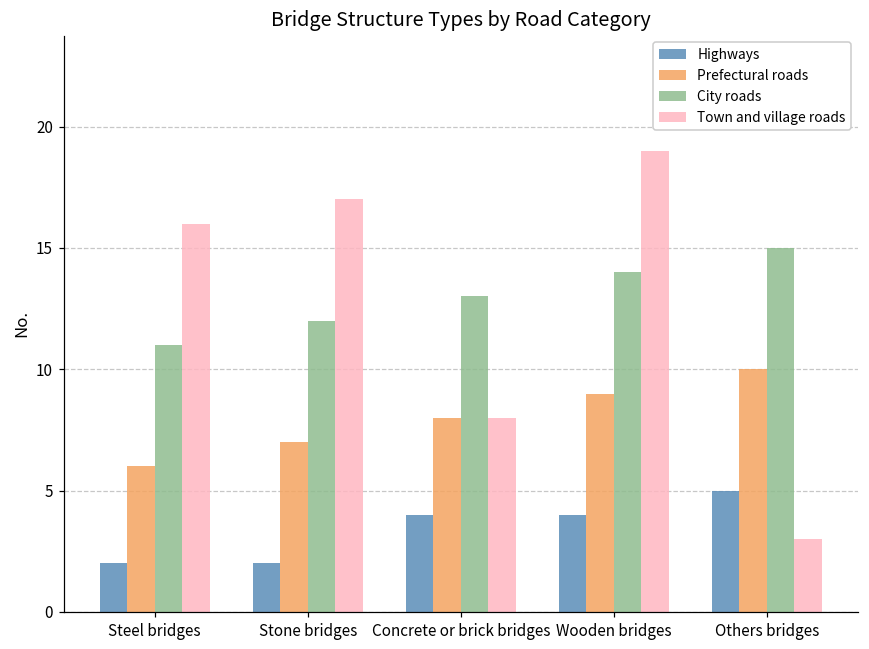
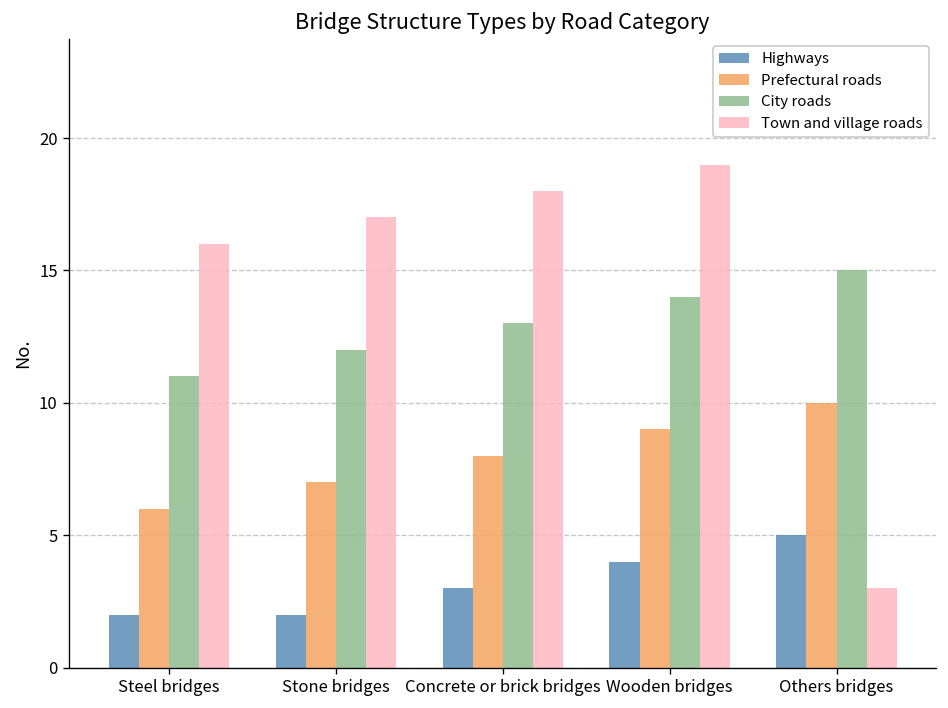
Highways, Concrete or brick bridges: 4 -> 3
Town and village roads, Concrete or brick bridges: 8 -> 18
